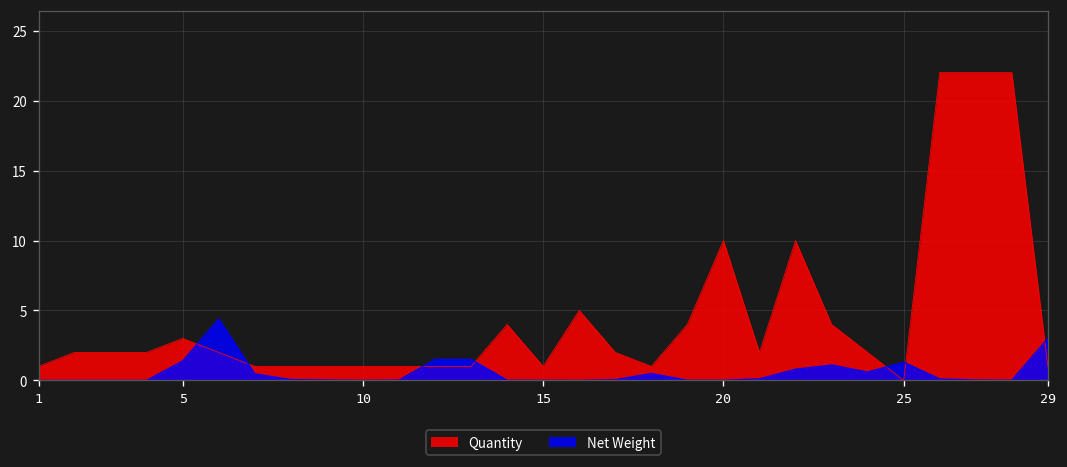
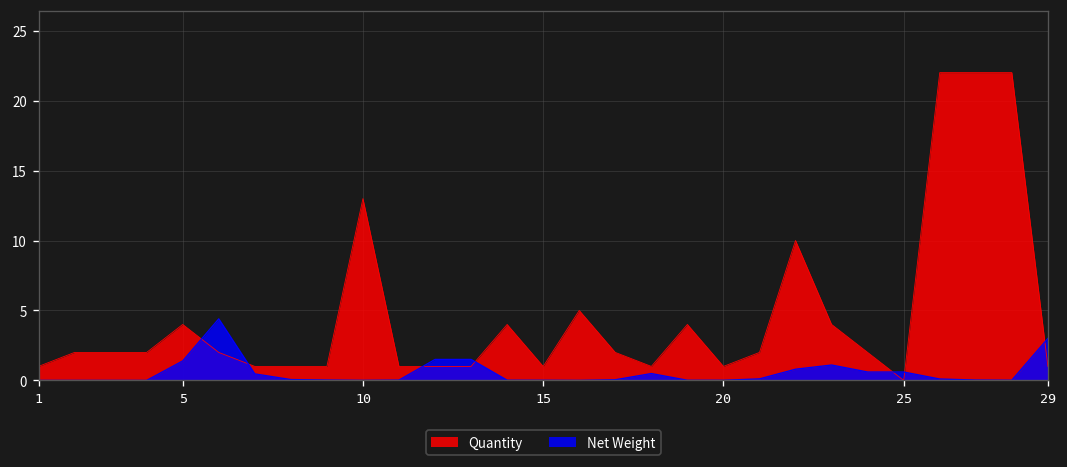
Quantity, 5: 3 -> 4
Quantity, 10: 1 -> 13
Quantity, 20: 10 -> 1
Net Weight, 25: 1.3 -> 0.6
